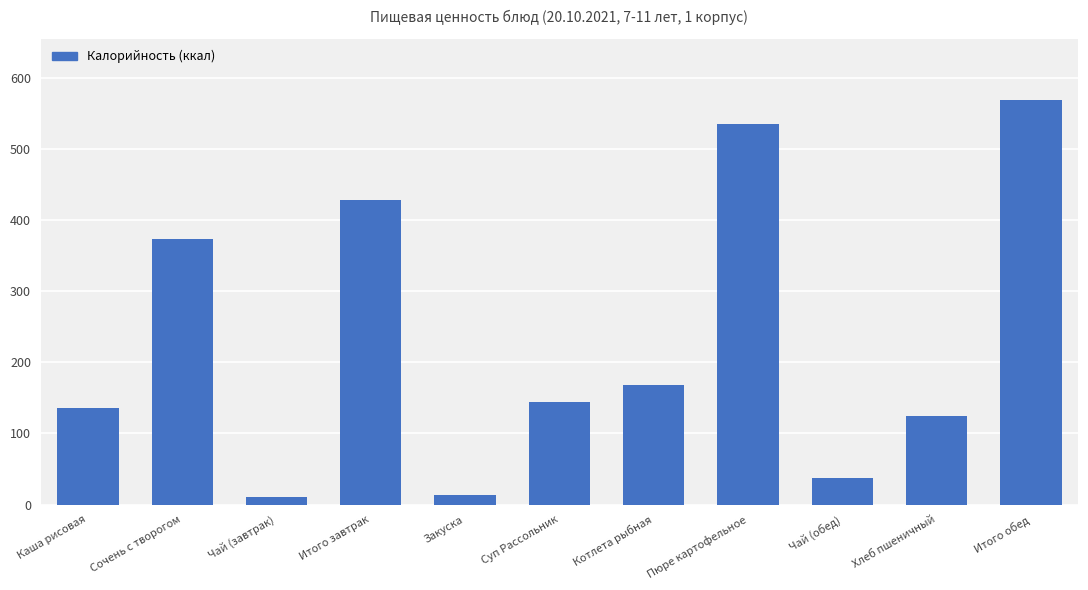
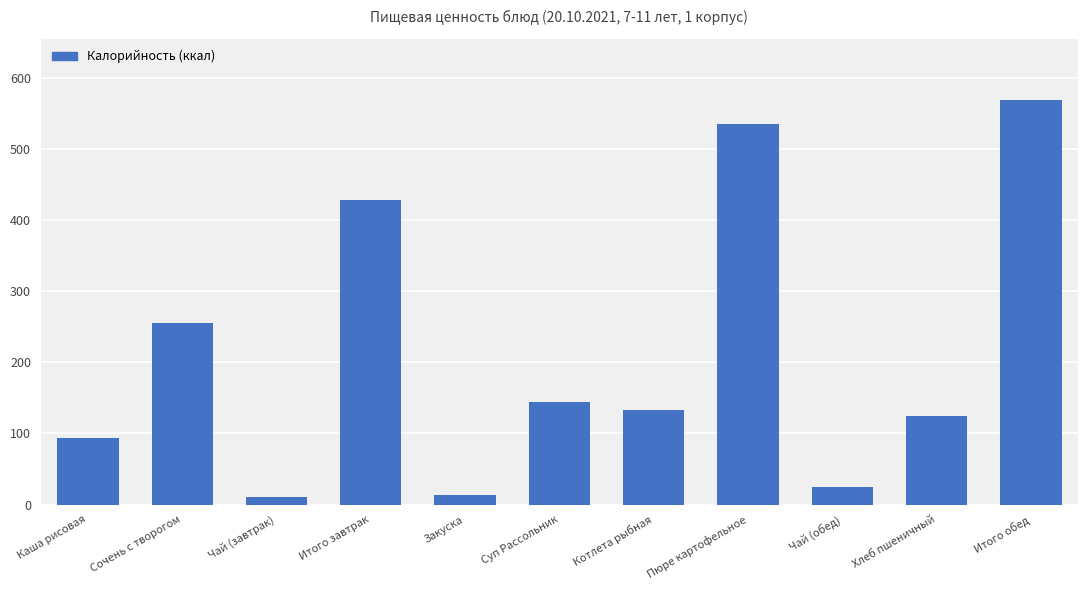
Каша рисовая: 140 -> 90
Сочень с творогом: 370 -> 260
Котлета рыбная: 170 -> 130
Чай (обед): 40 -> 30
